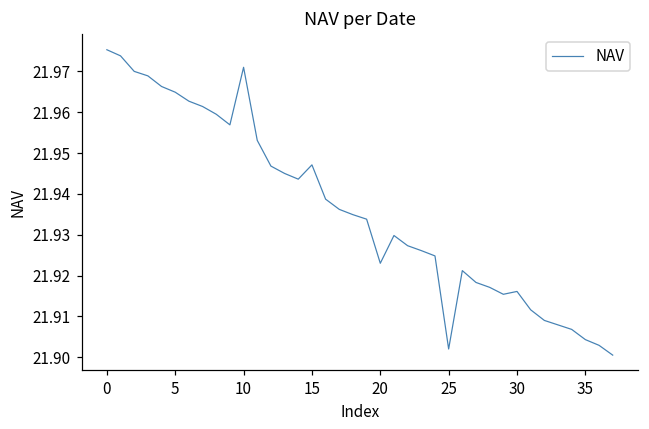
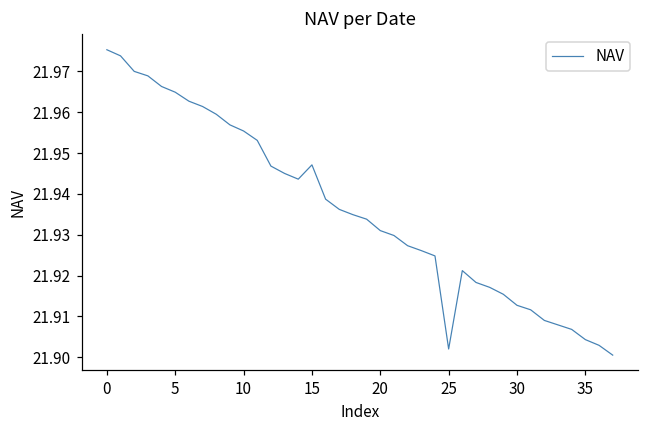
10: 21.971 -> 21.955
20: 21.923 -> 21.931
30: 21.916 -> 21.913
